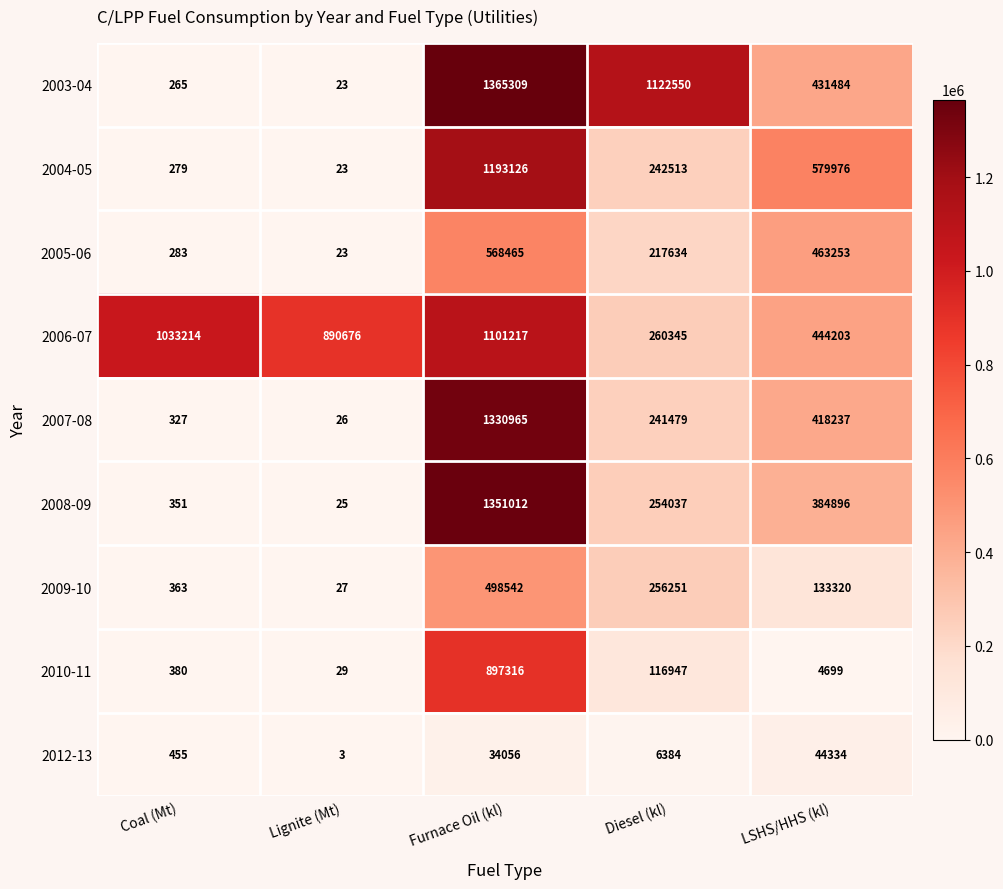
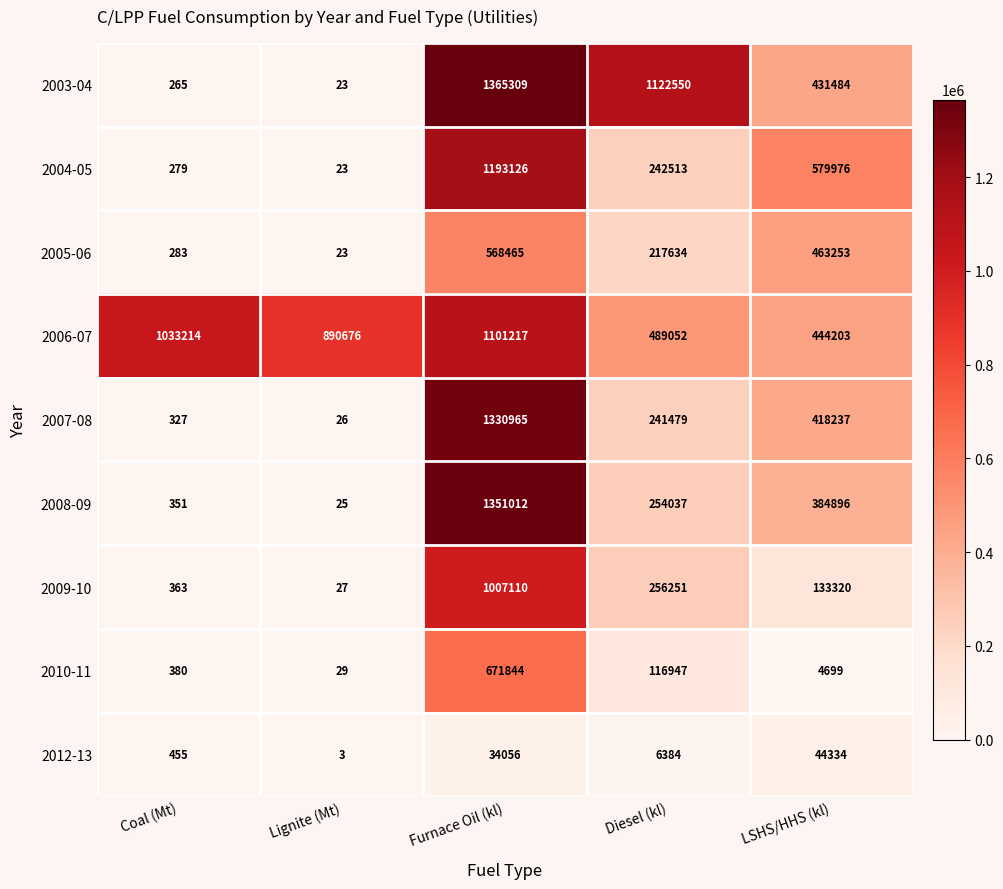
2006-07, Diesel (kl): 260345 -> 489052
2009-10, Furnace Oil (kl): 498542 -> 1007110
2010-11, Furnace Oil (kl): 897316 -> 671844
